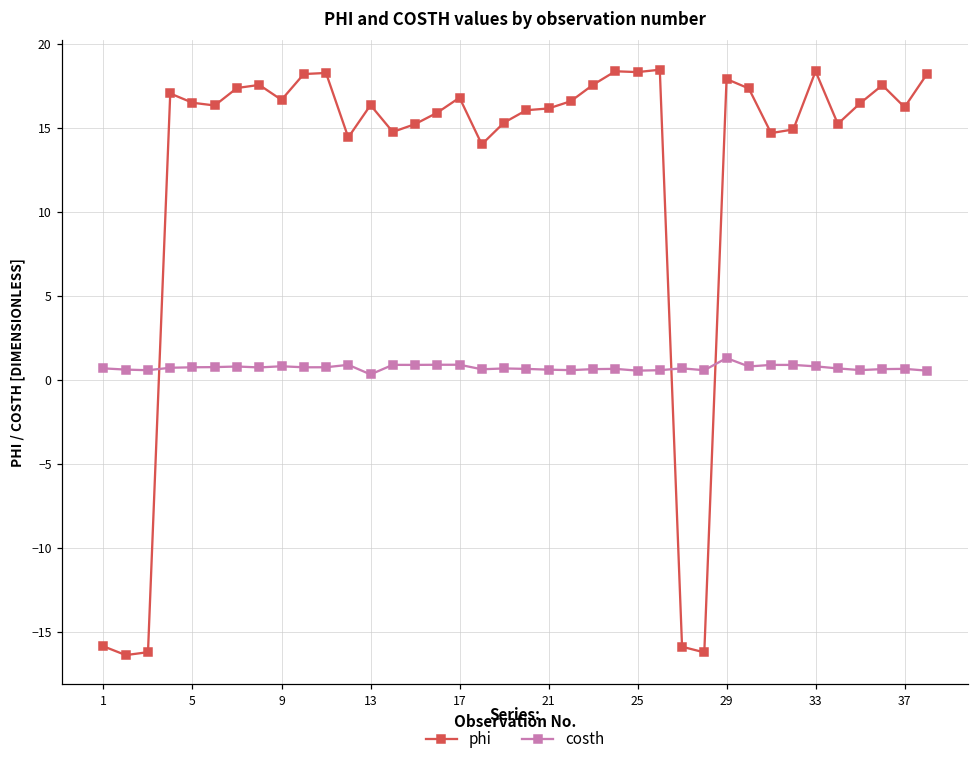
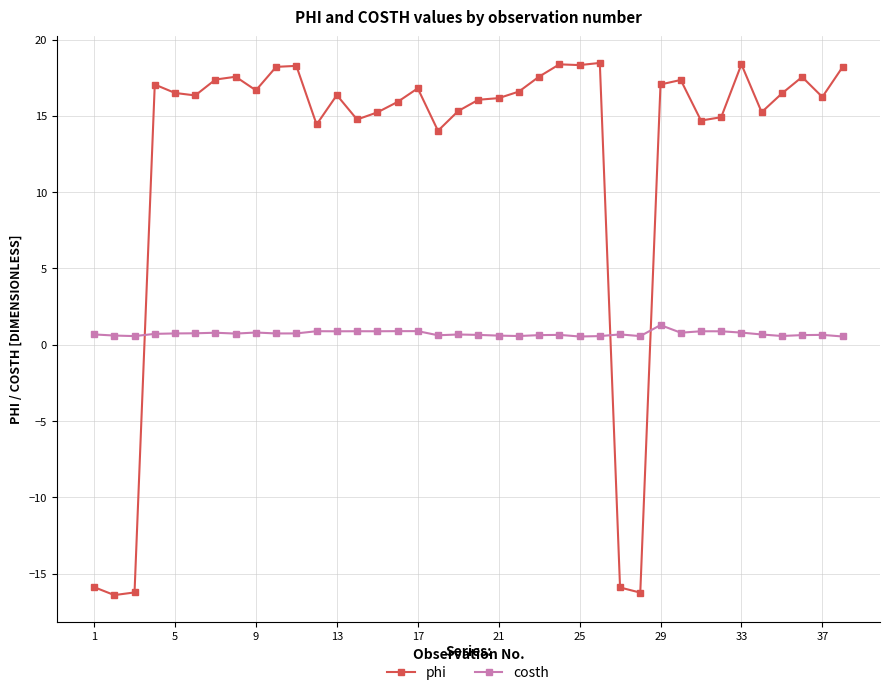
costh, 13: 0.3 -> 0.9
phi, 29: 17.9 -> 17.1
